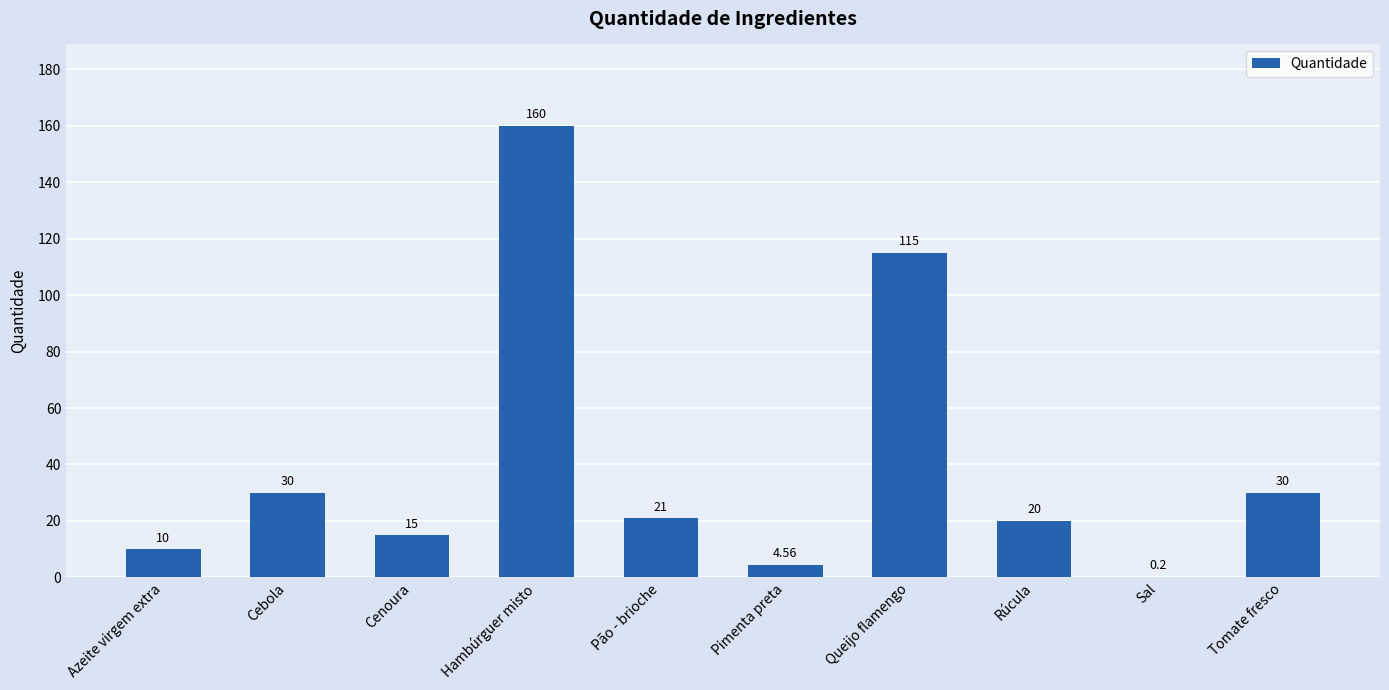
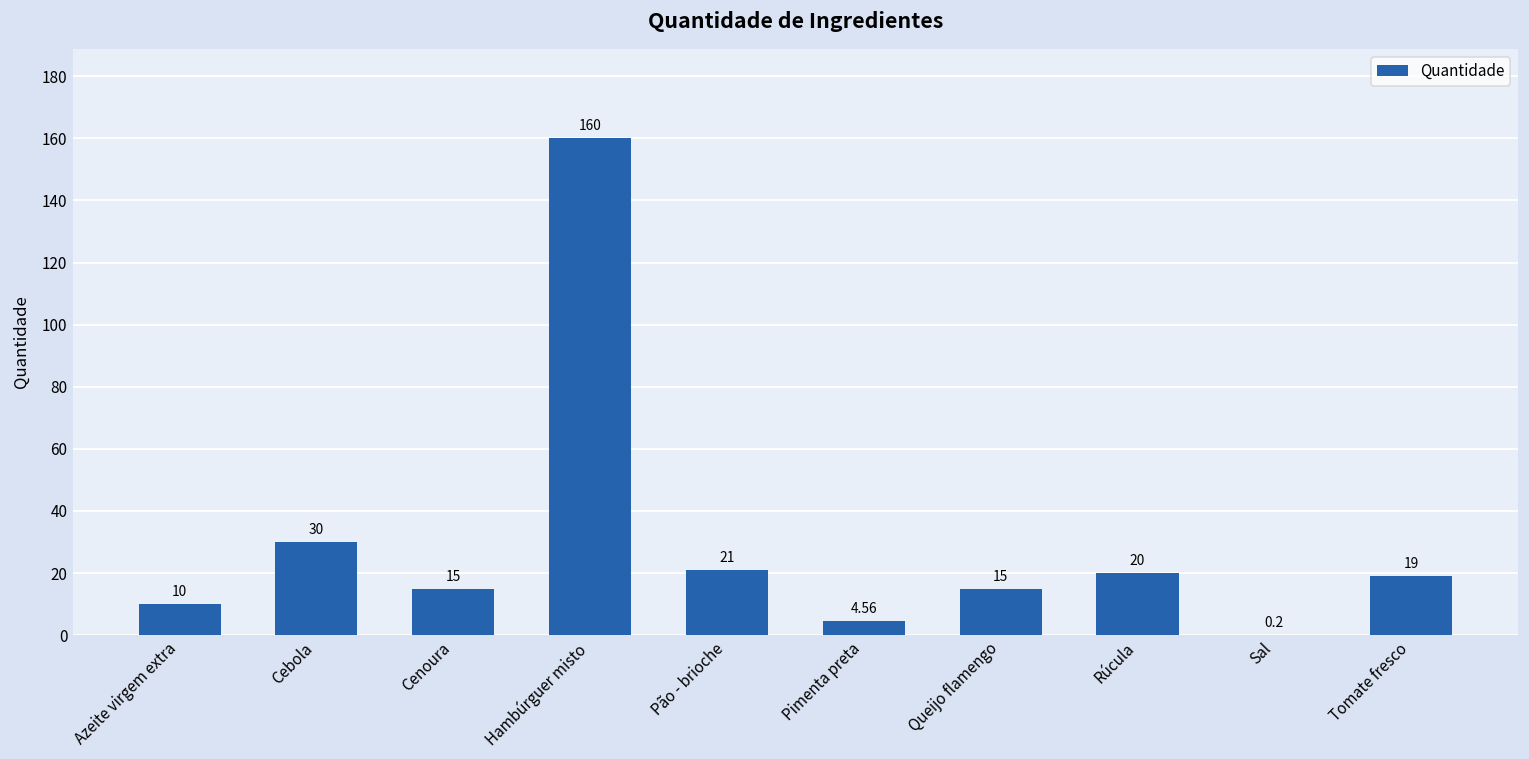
Queijo flamengo: 115 -> 15
Tomate fresco: 30 -> 19
